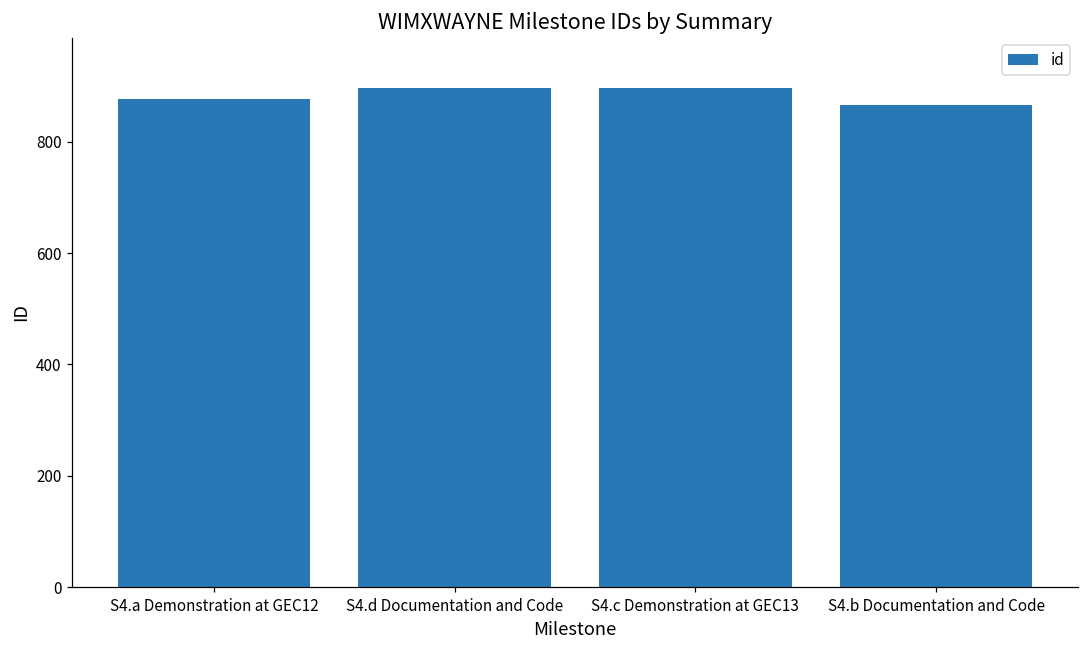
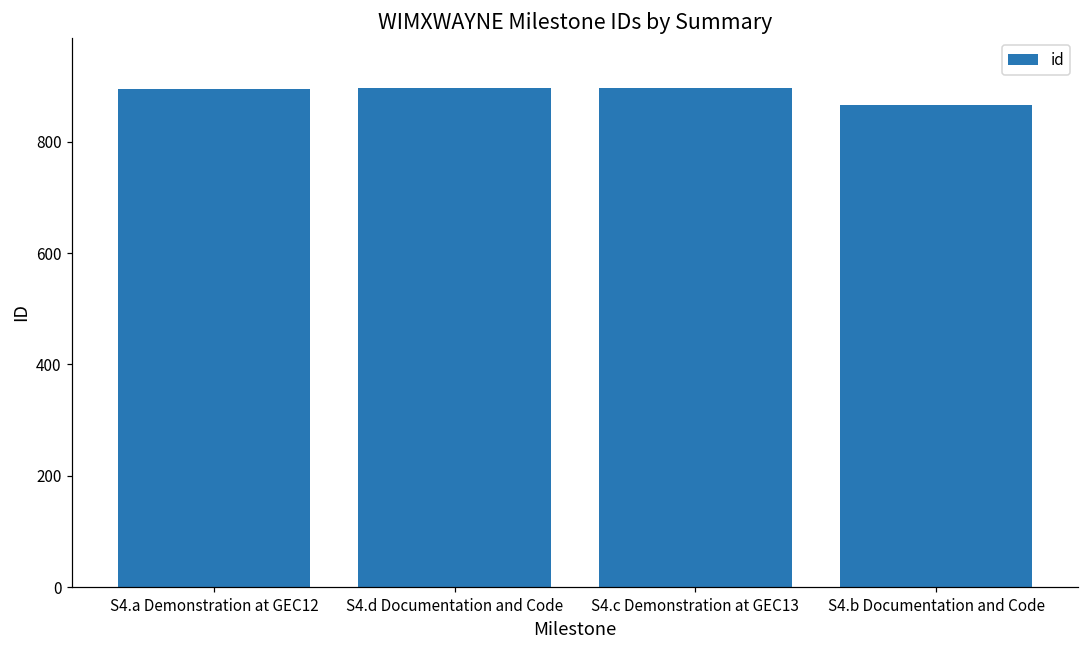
S4.a Demonstration at GEC12: 880 -> 890
